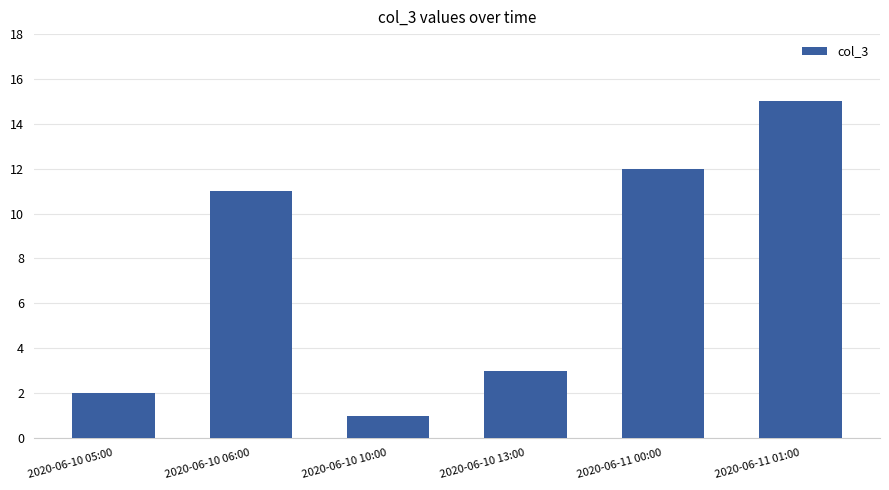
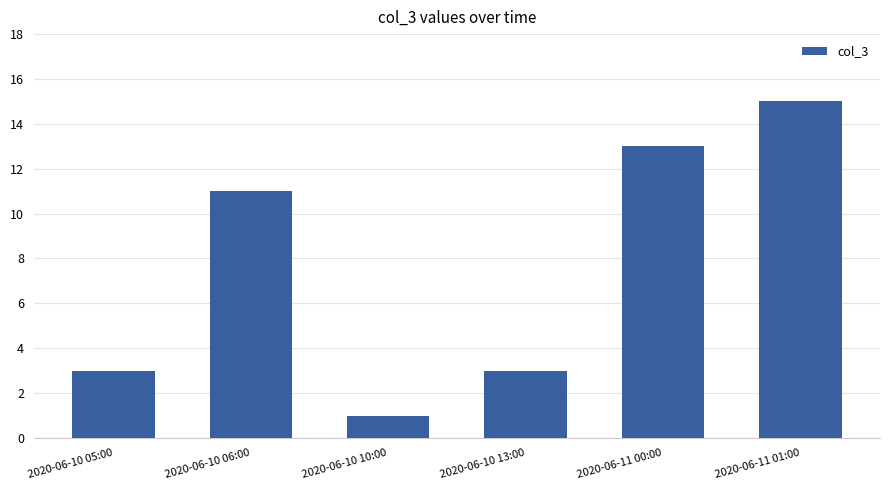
2020-06-10 05:00: 2 -> 3
2020-06-11 00:00: 12 -> 13
